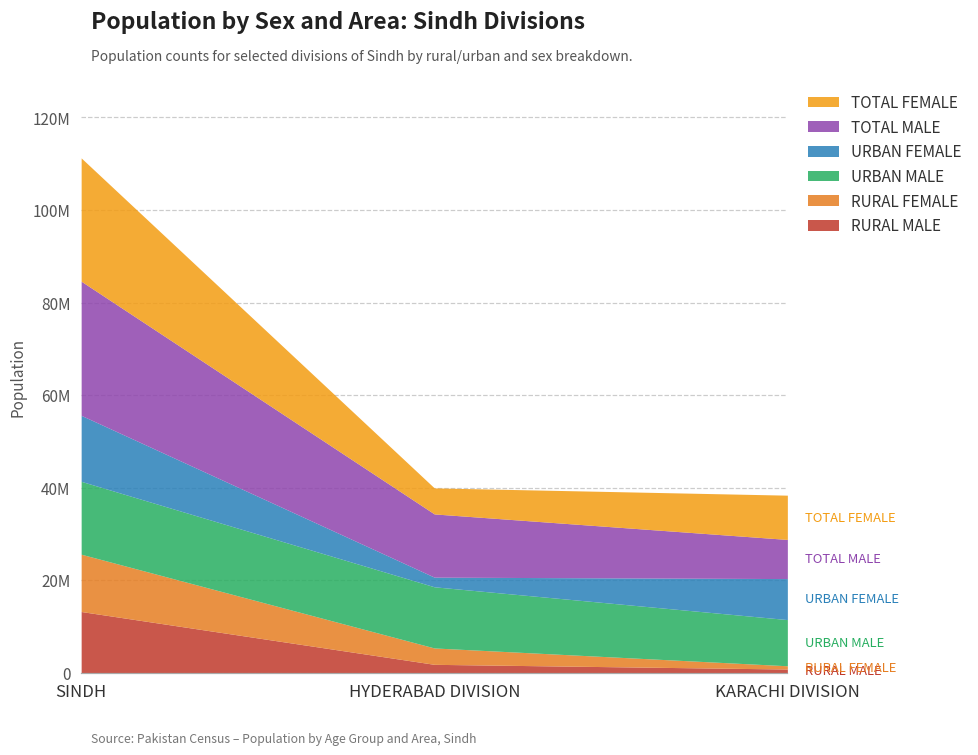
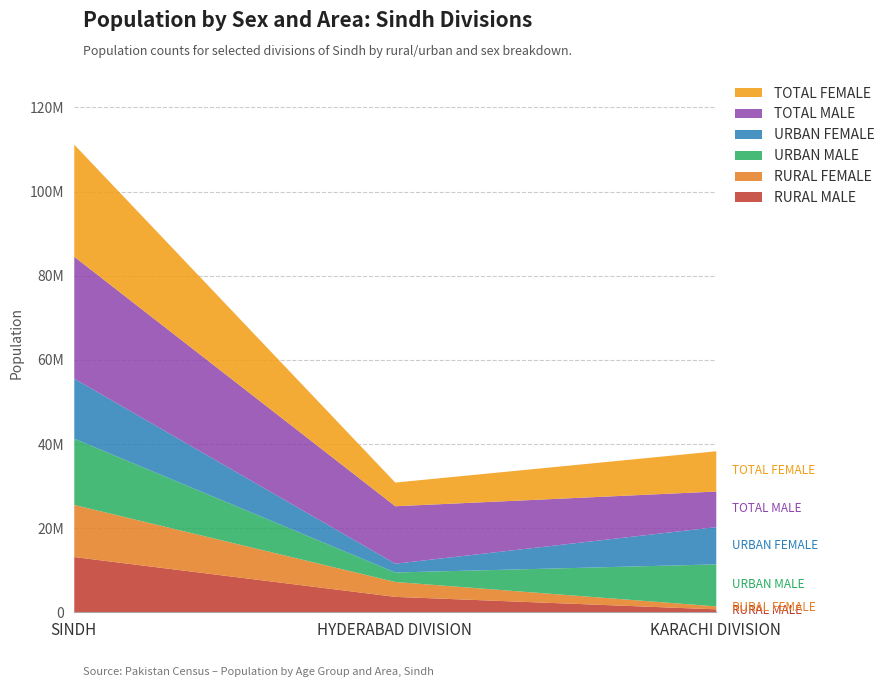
RURAL MALE, HYDERABAD DIVISION: 2000000 -> 4000000
URBAN MALE, HYDERABAD DIVISION: 13000000 -> 2000000
